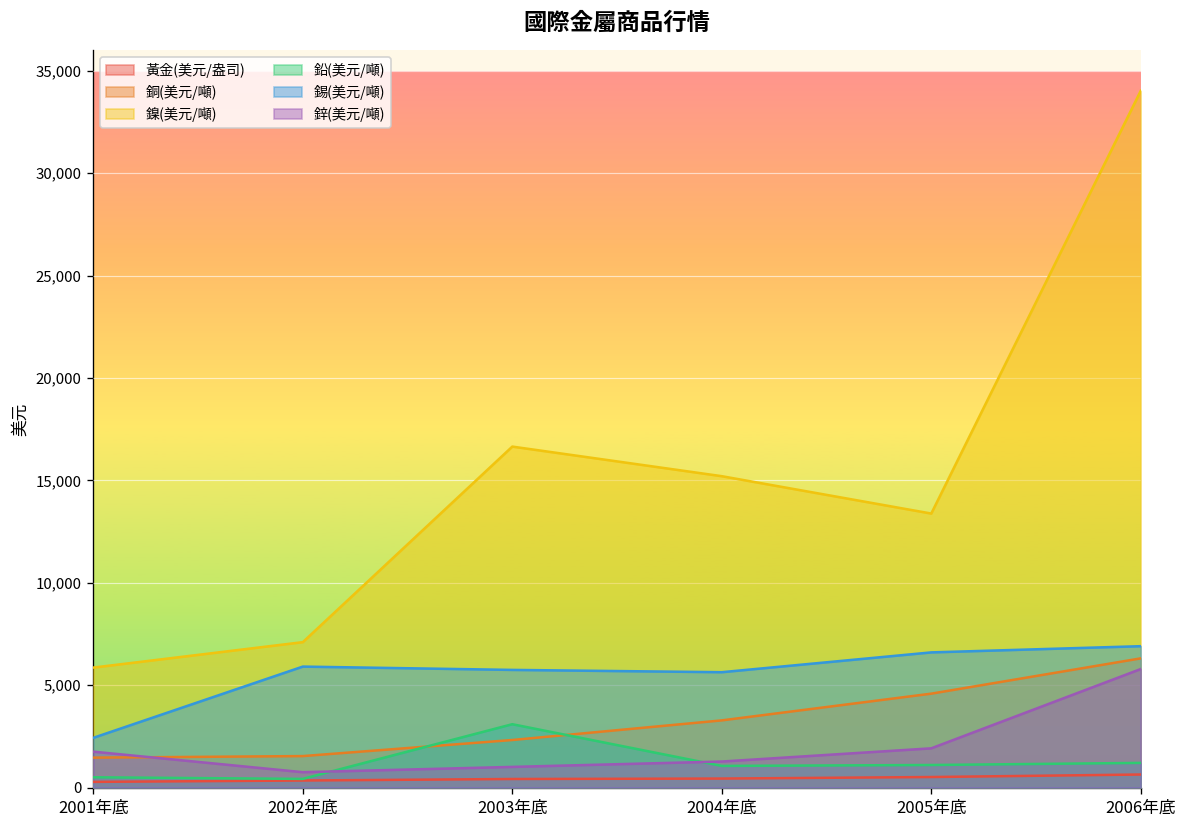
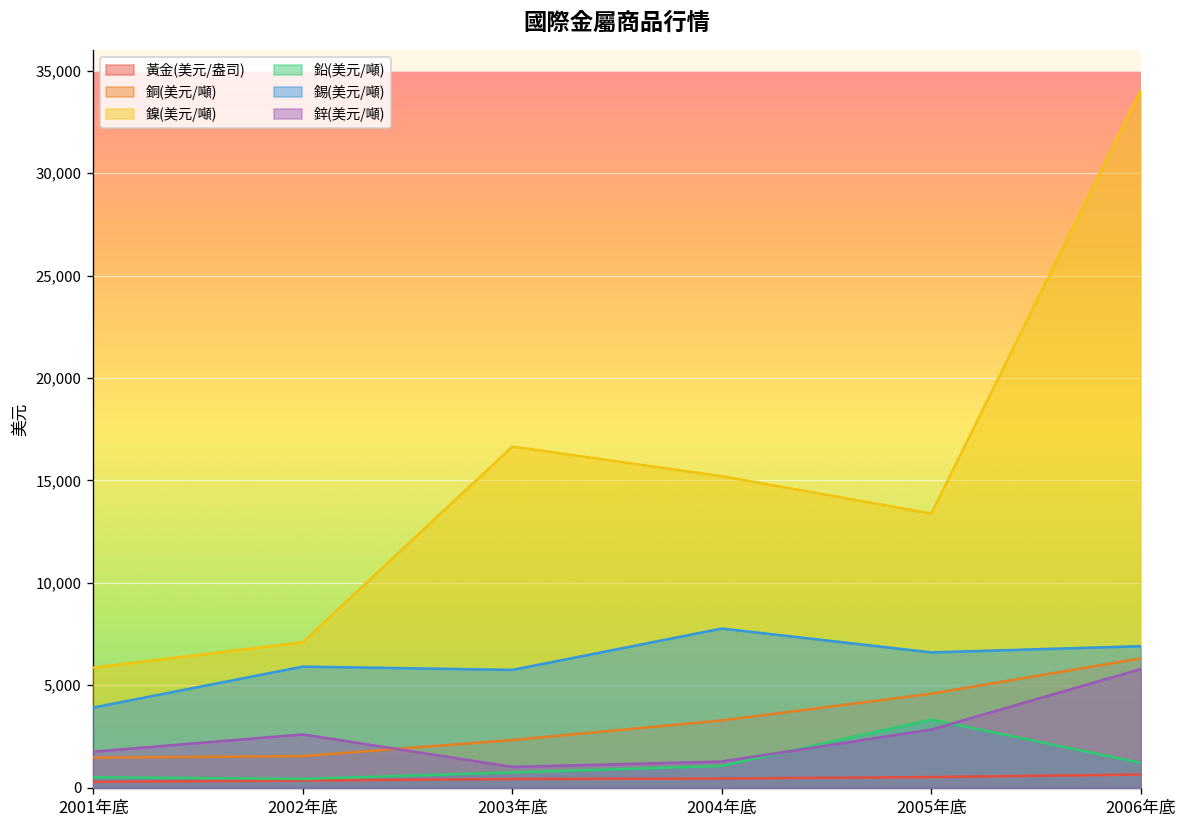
錫(美元/噸), 2001年底: 2,400 -> 3,900
鋅(美元/噸), 2002年底: 700 -> 2,600
鉛(美元/噸), 2003年底: 3,100 -> 700
錫(美元/噸), 2004年底: 5,600 -> 7,800
鉛(美元/噸), 2005年底: 1,100 -> 3,300
鋅(美元/噸), 2005年底: 1,900 -> 2,800
